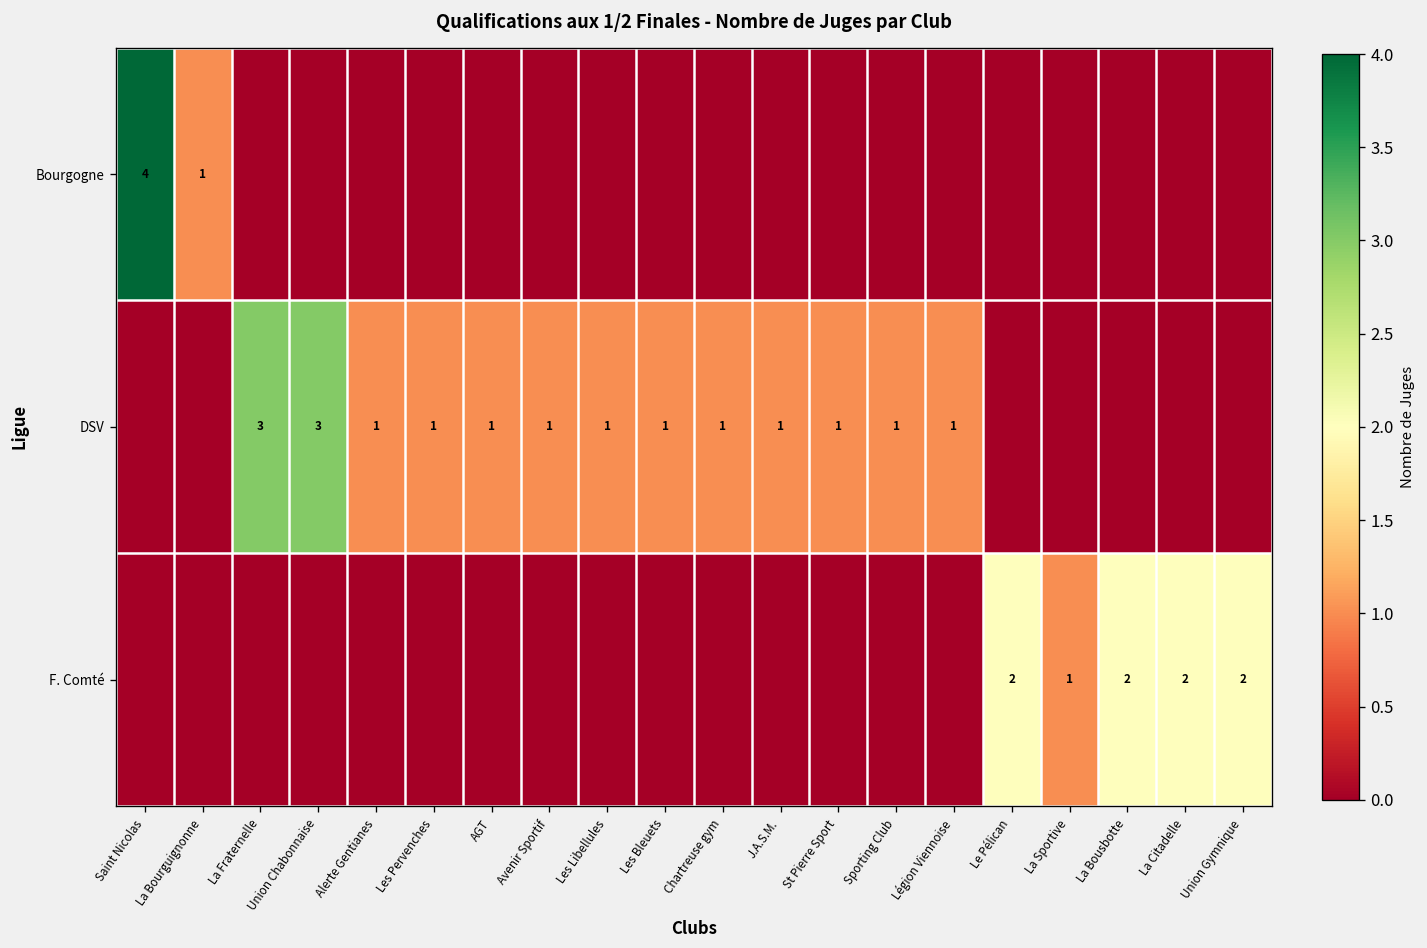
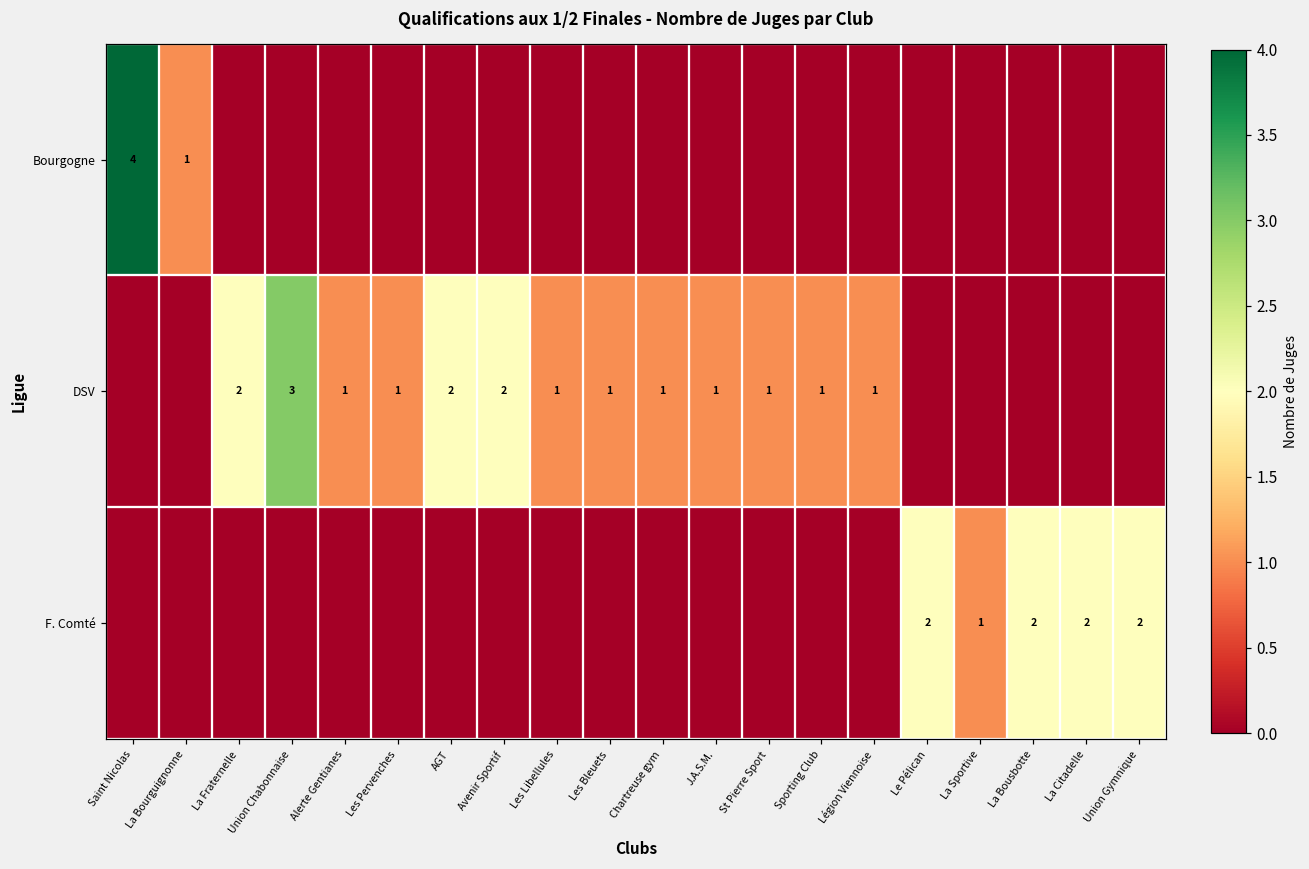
DSV, La Fraternelle: 3 -> 2
DSV, AGT: 1 -> 2
DSV, Avenir Sportif: 1 -> 2
